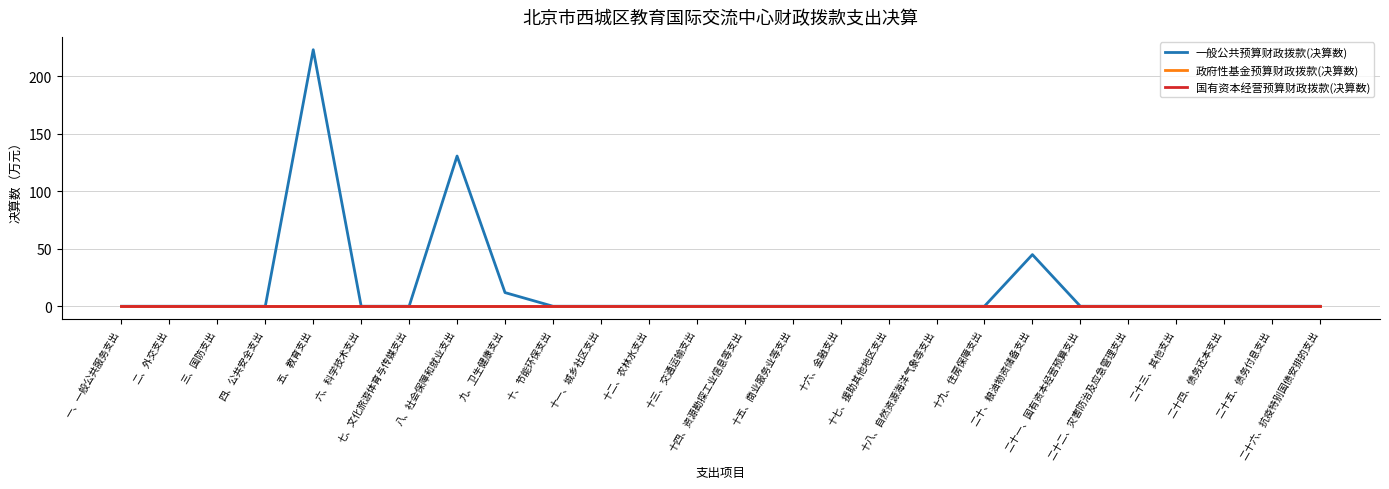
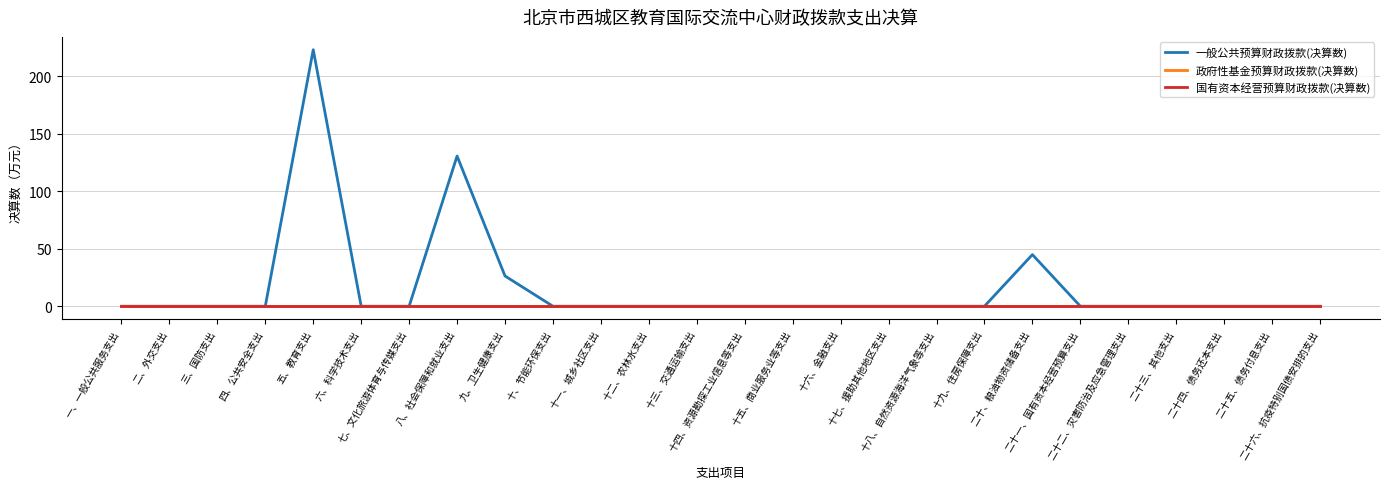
一般公共预算财政拨款(决算数), 九、卫生健康支出: 12 -> 26
